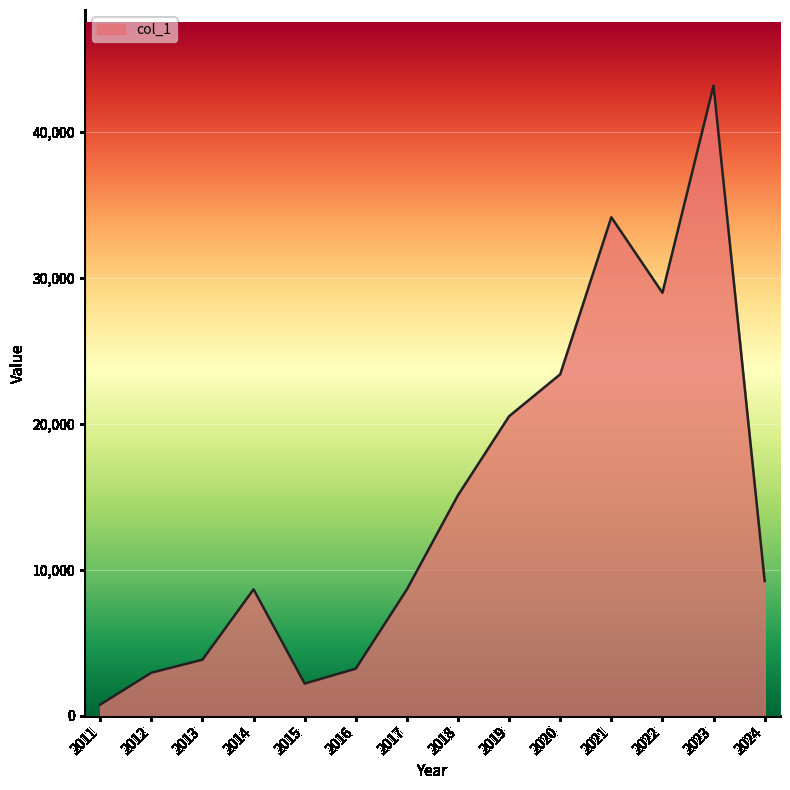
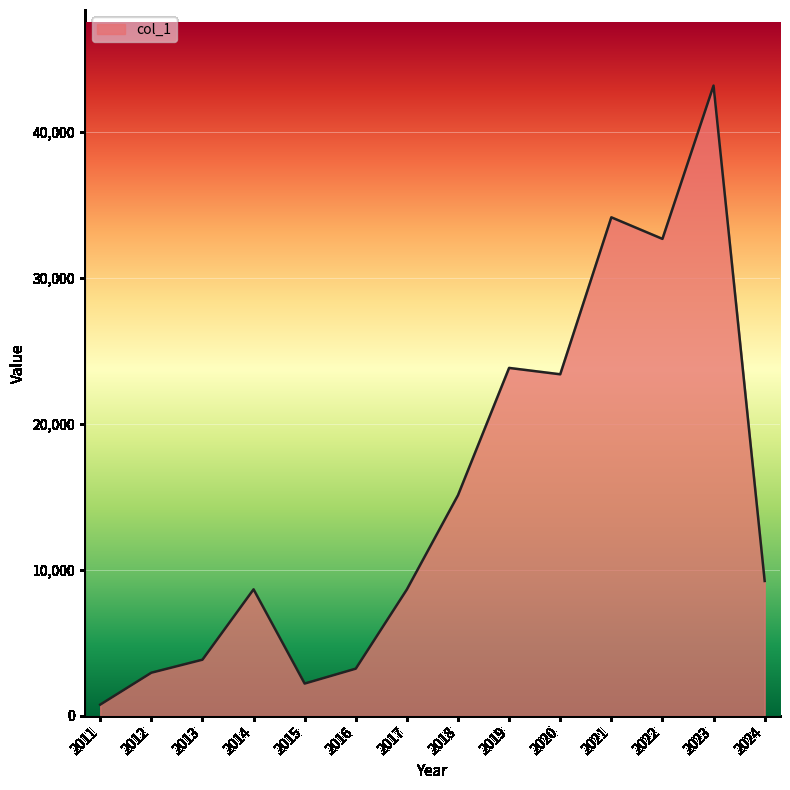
2019: 20,500 -> 23,800
2022: 29,000 -> 32,700
